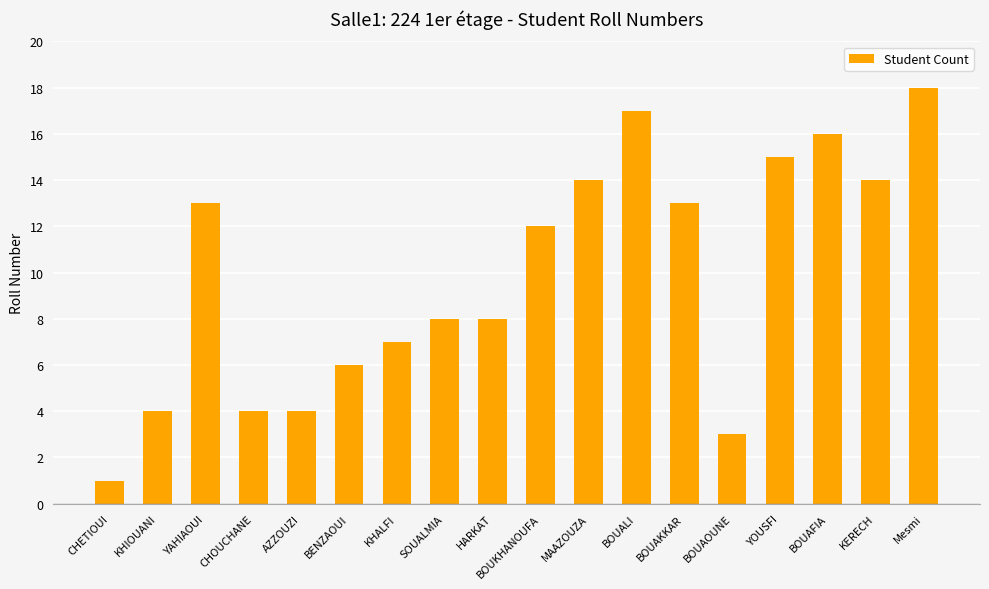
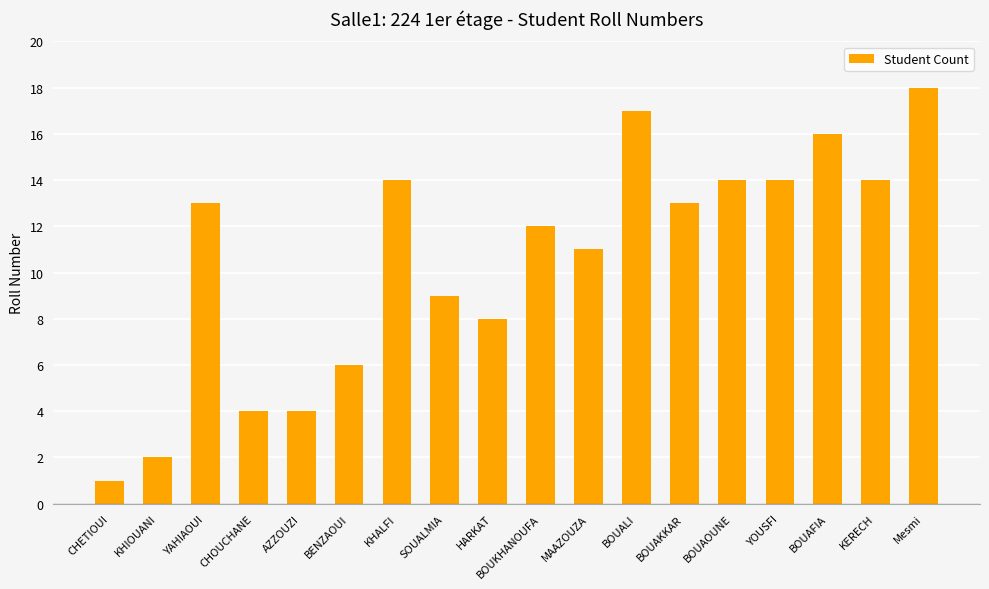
KHIOUANI: 4 -> 2
KHALFI: 7 -> 14
SOUALMIA: 8 -> 9
MAAZOUZA: 14 -> 11
BOUAOUNE: 3 -> 14
YOUSFI: 15 -> 14
